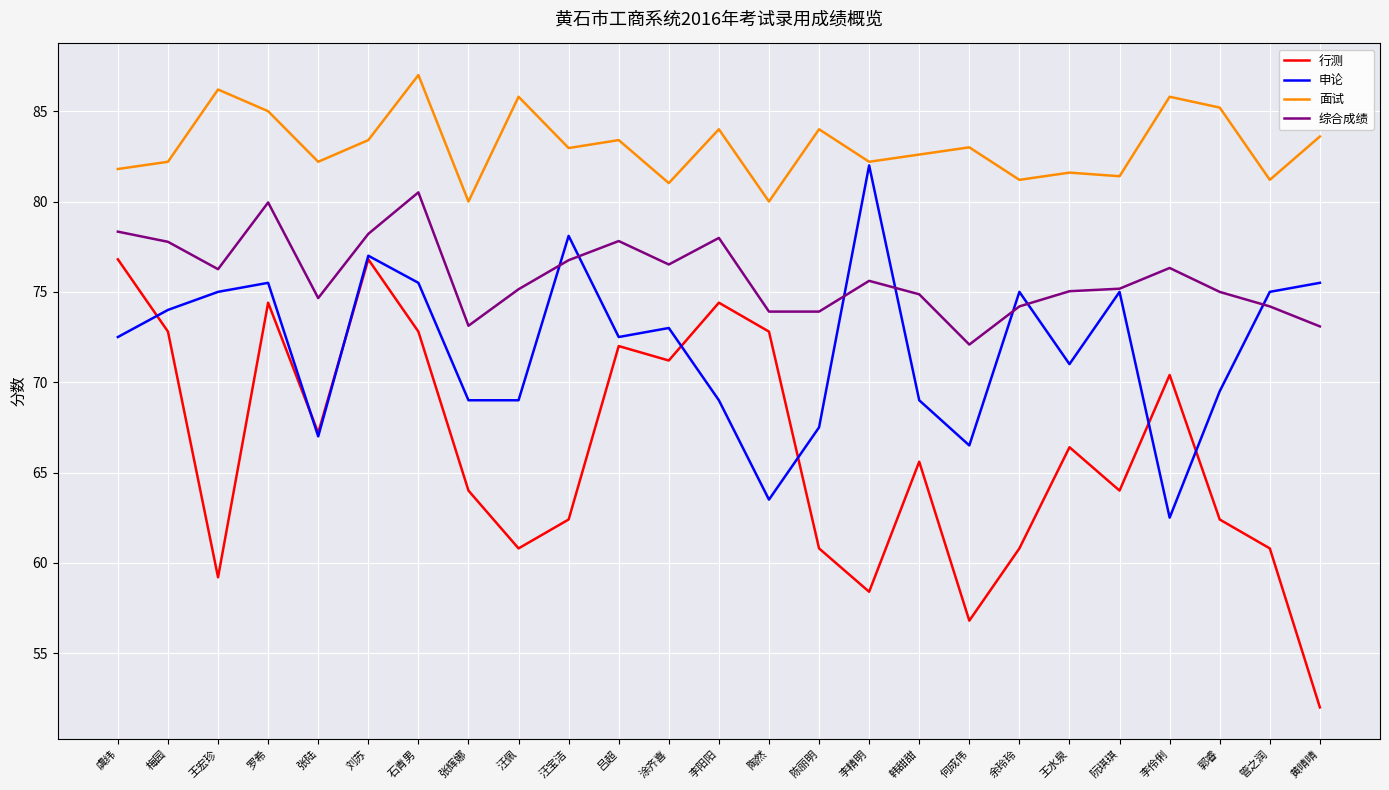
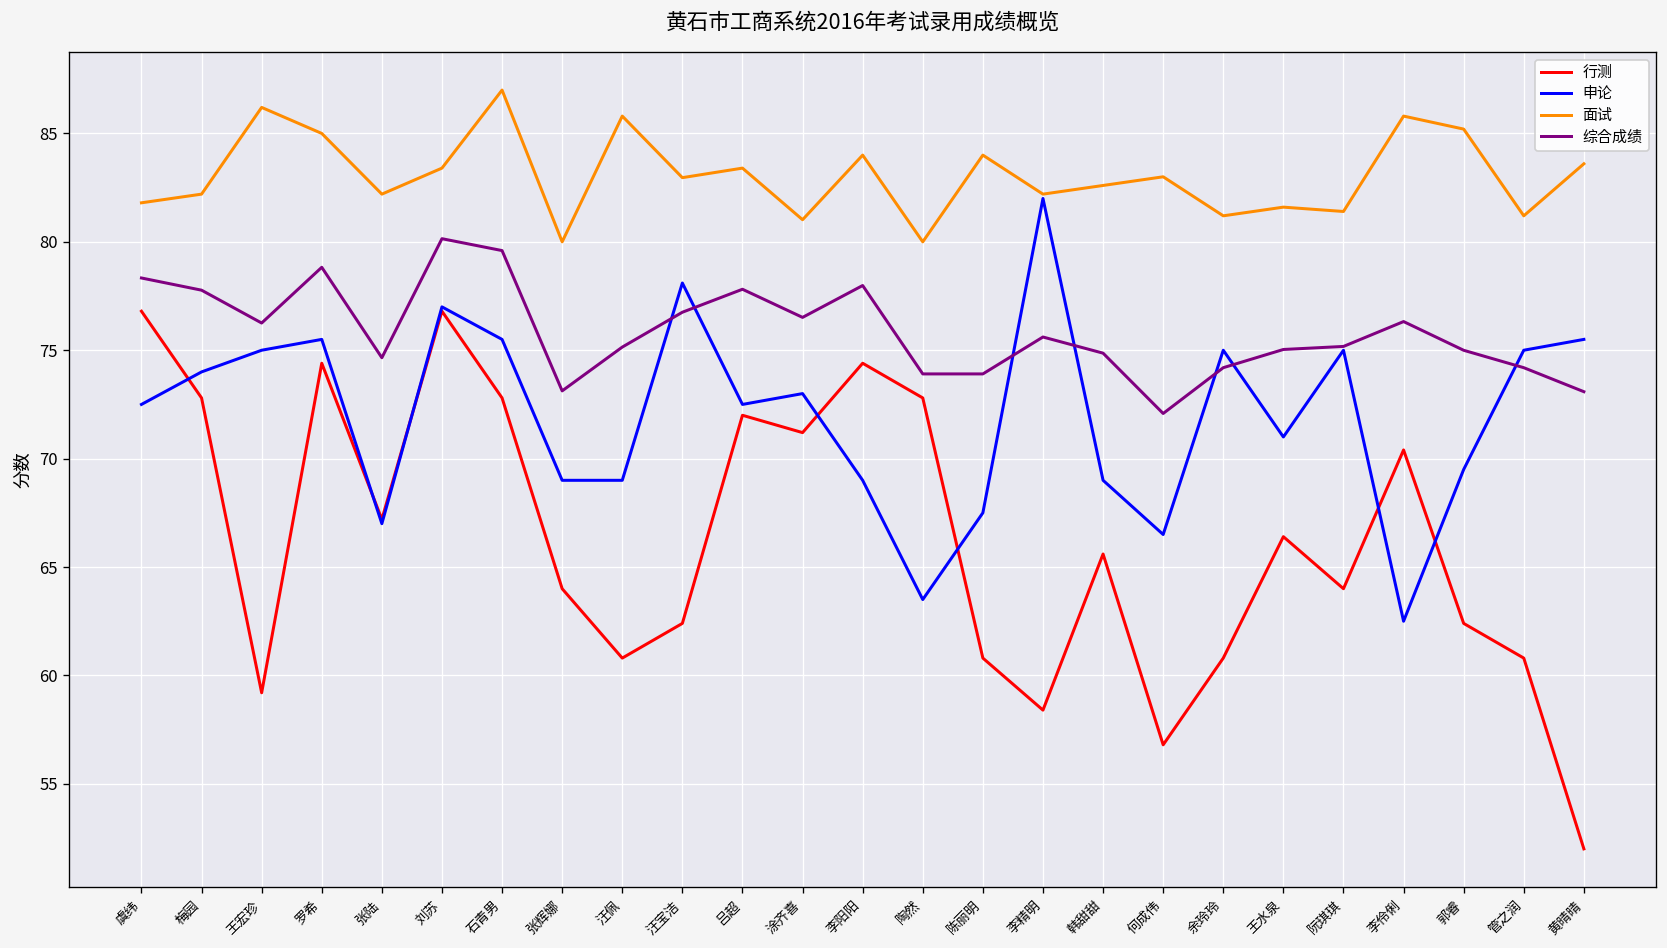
综合成绩, 罗希: 79.9 -> 78.8
综合成绩, 刘苏: 78.2 -> 80.1
综合成绩, 石青男: 80.5 -> 79.6
